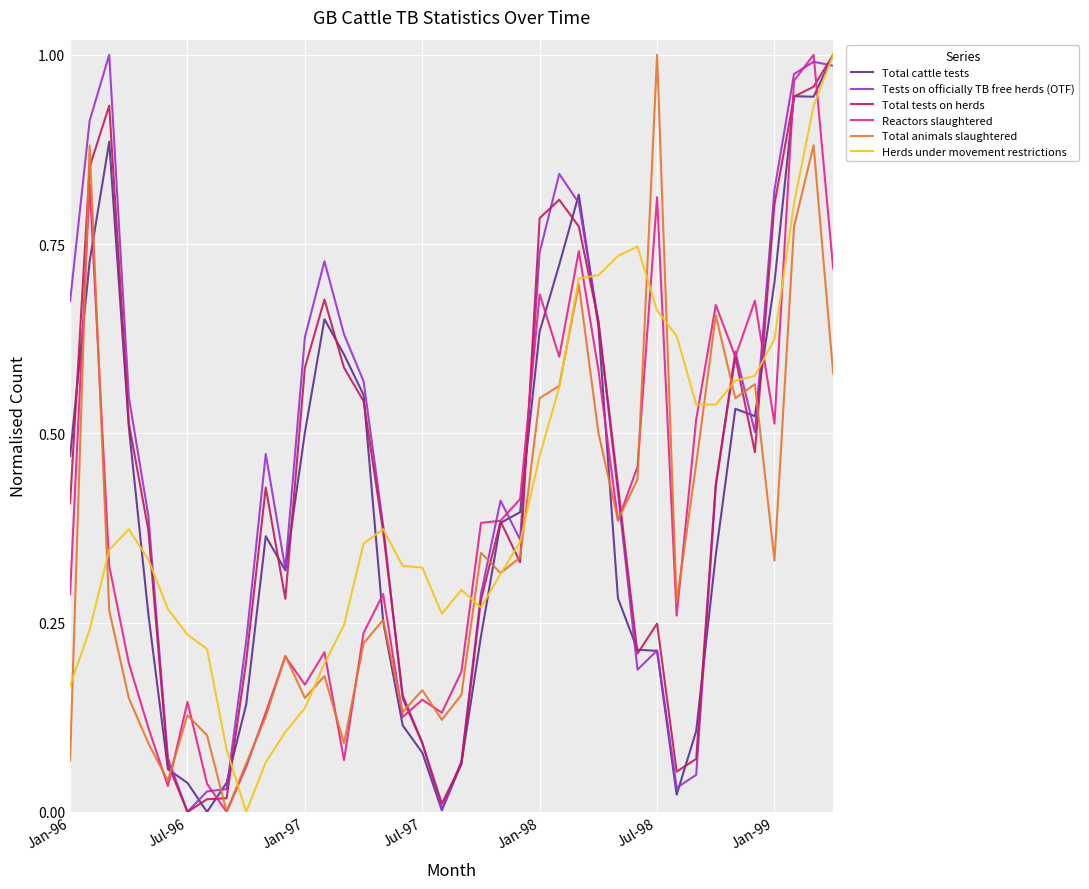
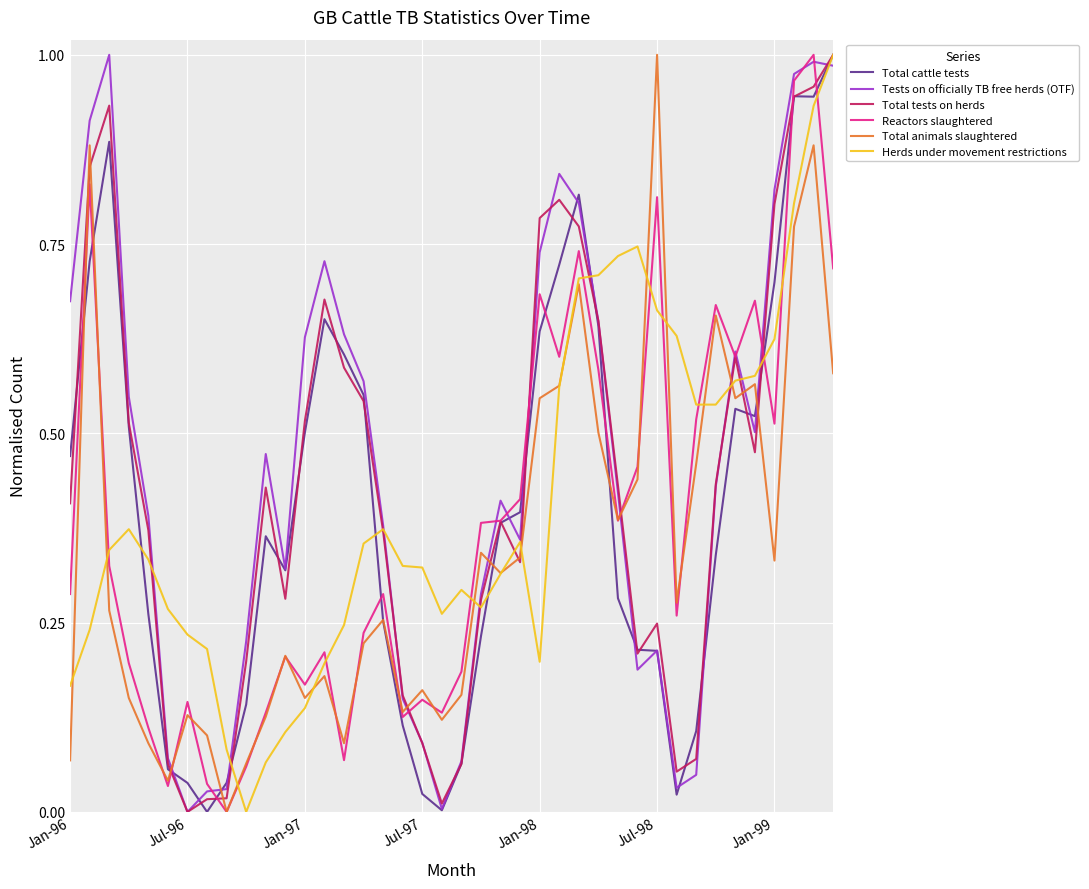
Total tests on herds, Jan-97: 0.59 -> 0.52
Total cattle tests, Jul-97: 0.08 -> 0.02
Herds under movement restrictions, Jan-98: 0.47 -> 0.20
